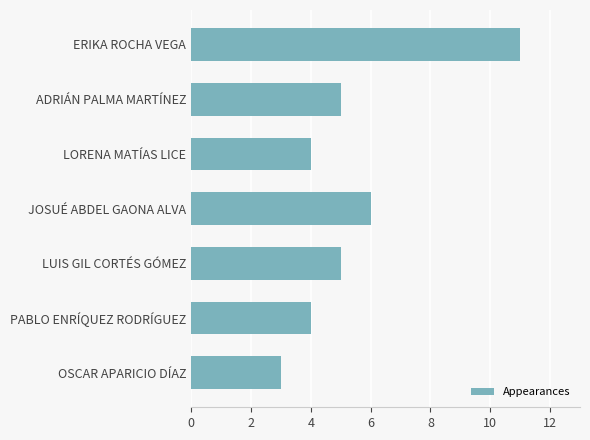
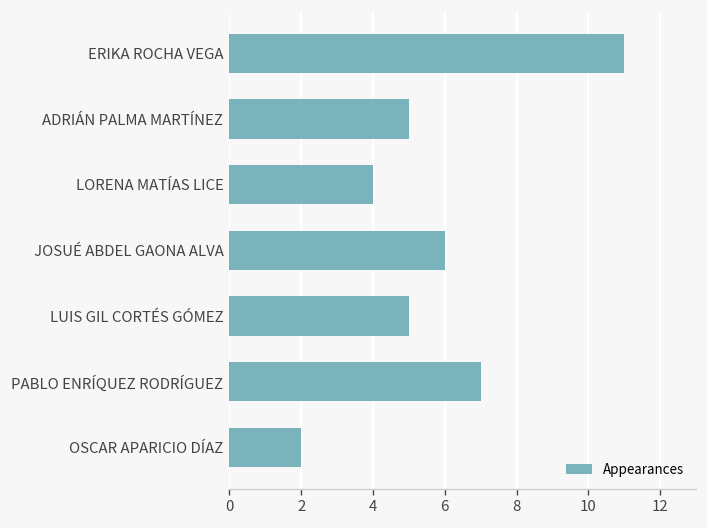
PABLO ENRÍQUEZ RODRÍGUEZ: 4 -> 7
OSCAR APARICIO DÍAZ: 3 -> 2
